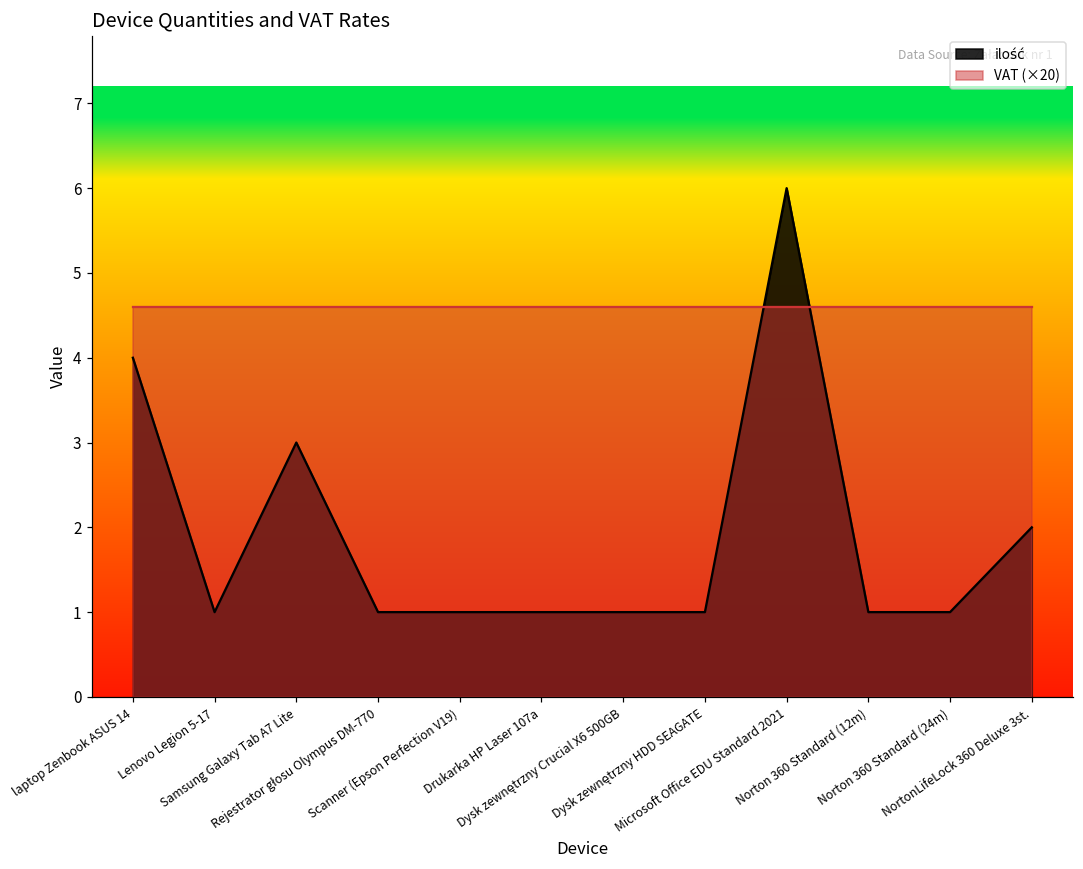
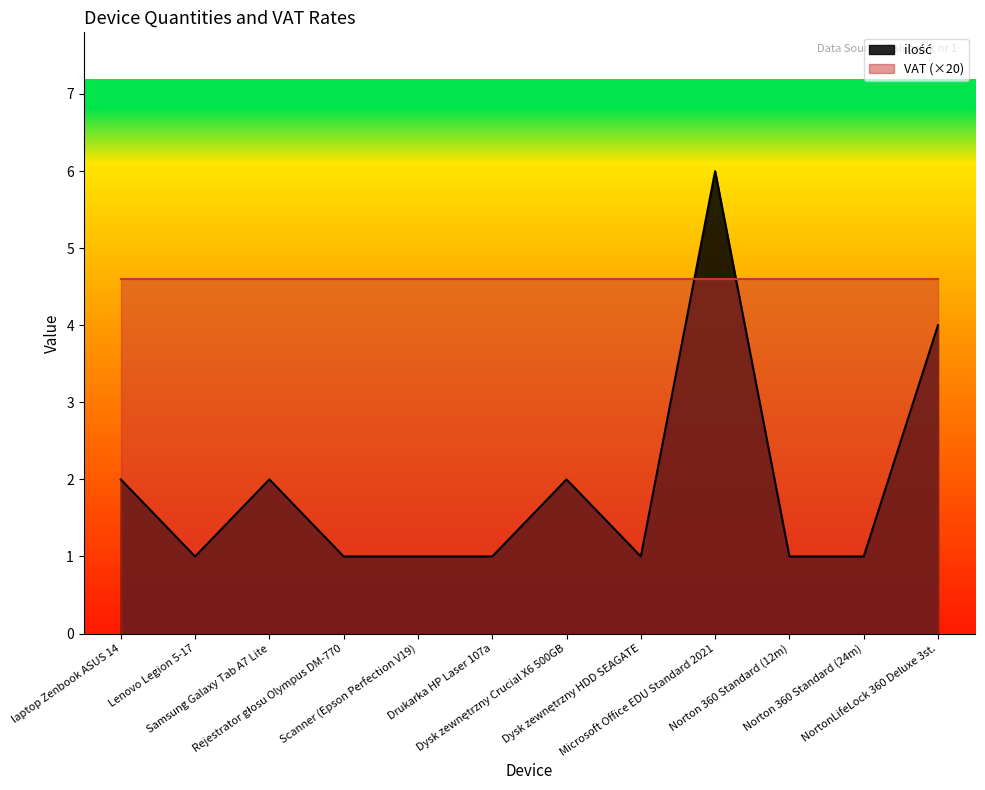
ilość, laptop Zenbook ASUS 14: 4 -> 2
ilość, Samsung Galaxy Tab A7 Lite: 3 -> 2
ilość, Dysk zewnętrzny Crucial X6 500GB: 1 -> 2
ilość, NortonLifeLock 360 Deluxe 3st.: 2 -> 4
